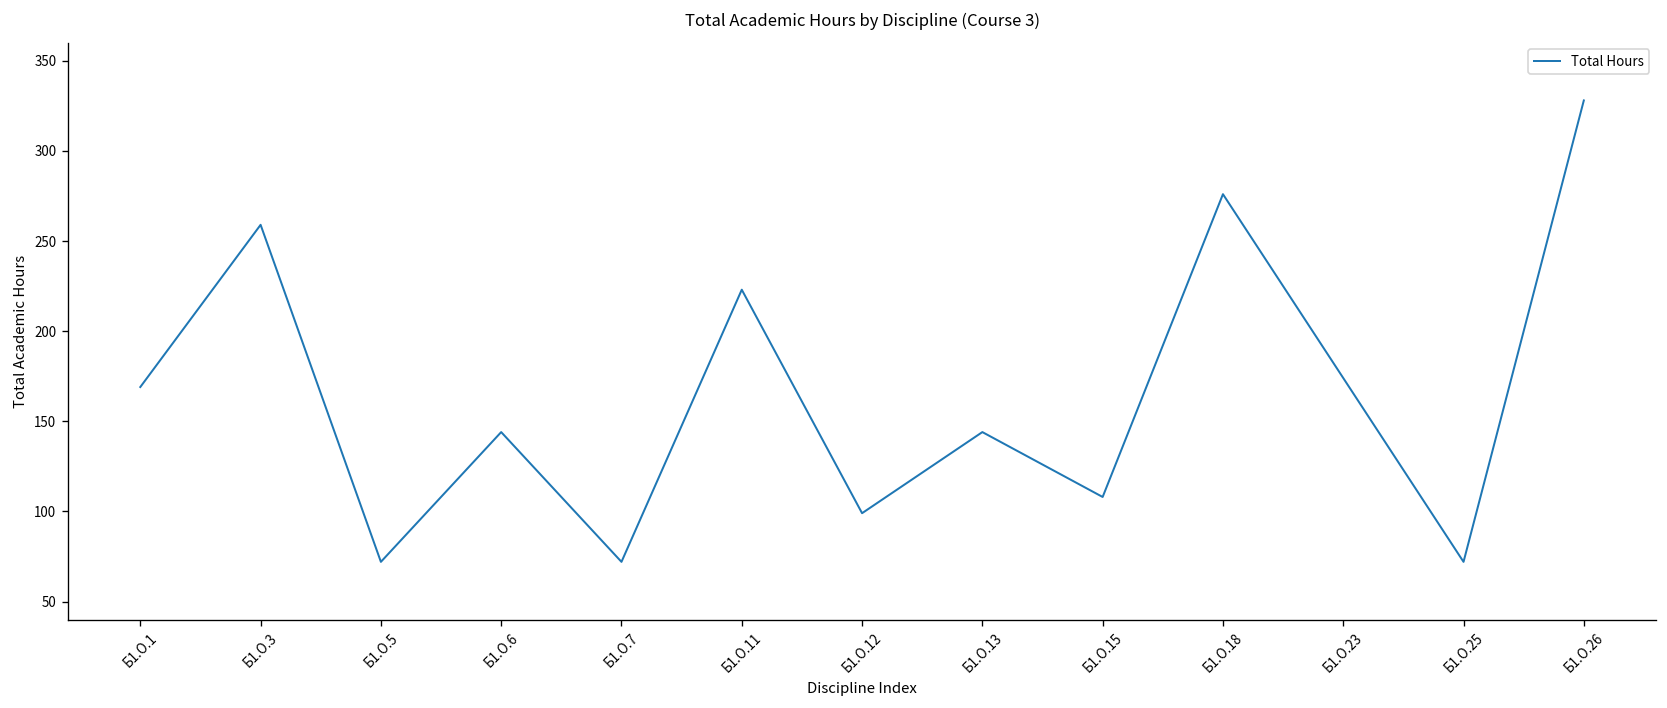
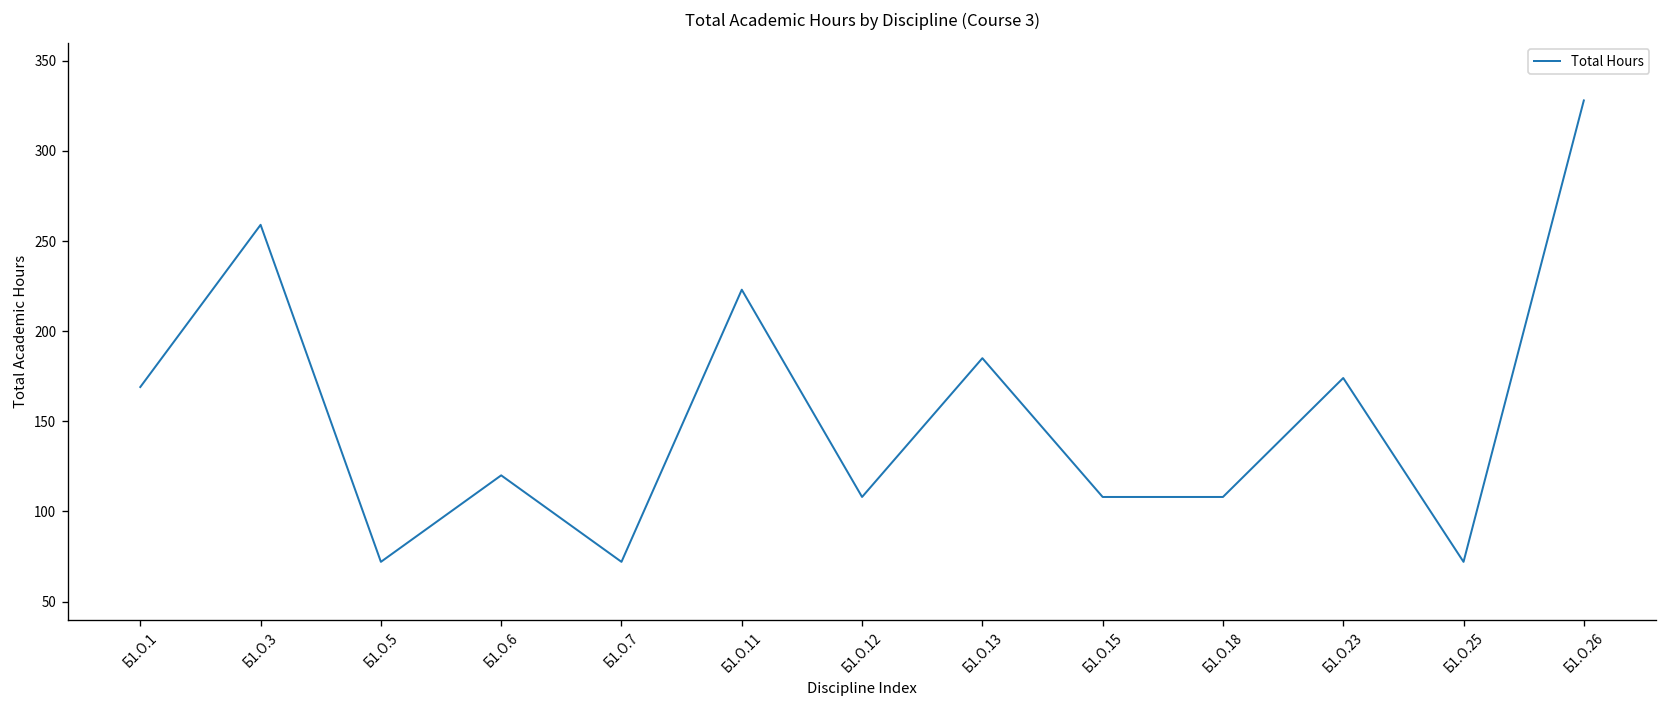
Б1.О.6: 144 -> 120
Б1.О.12: 99 -> 108
Б1.О.13: 144 -> 185
Б1.О.18: 276 -> 108
